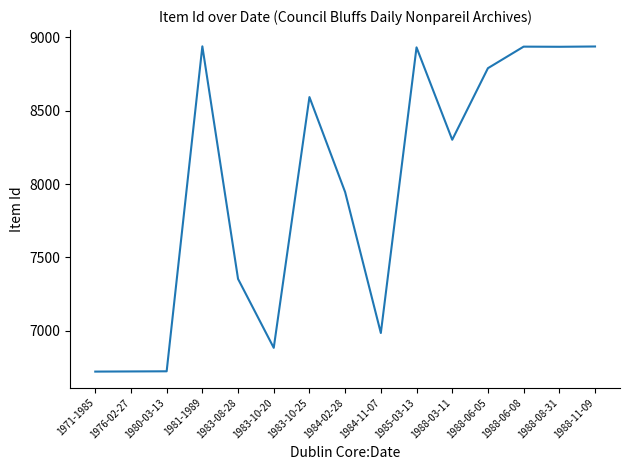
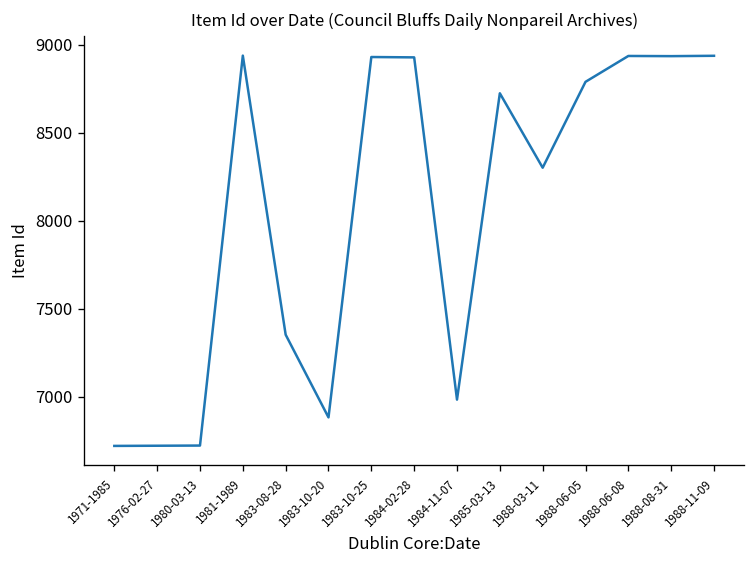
1983-10-25: 8590 -> 8930
1984-02-28: 7950 -> 8930
1985-03-13: 8930 -> 8730
